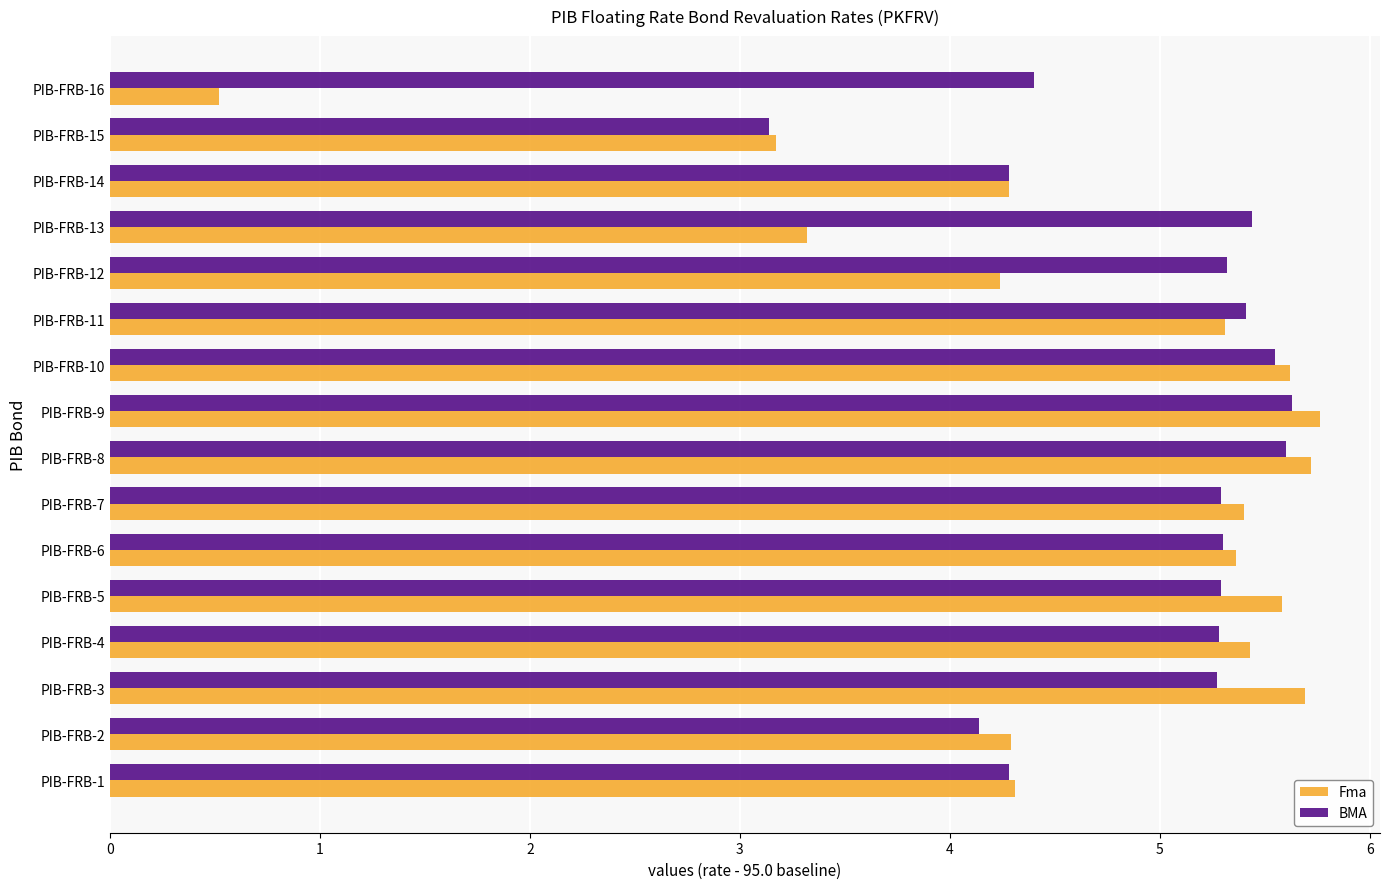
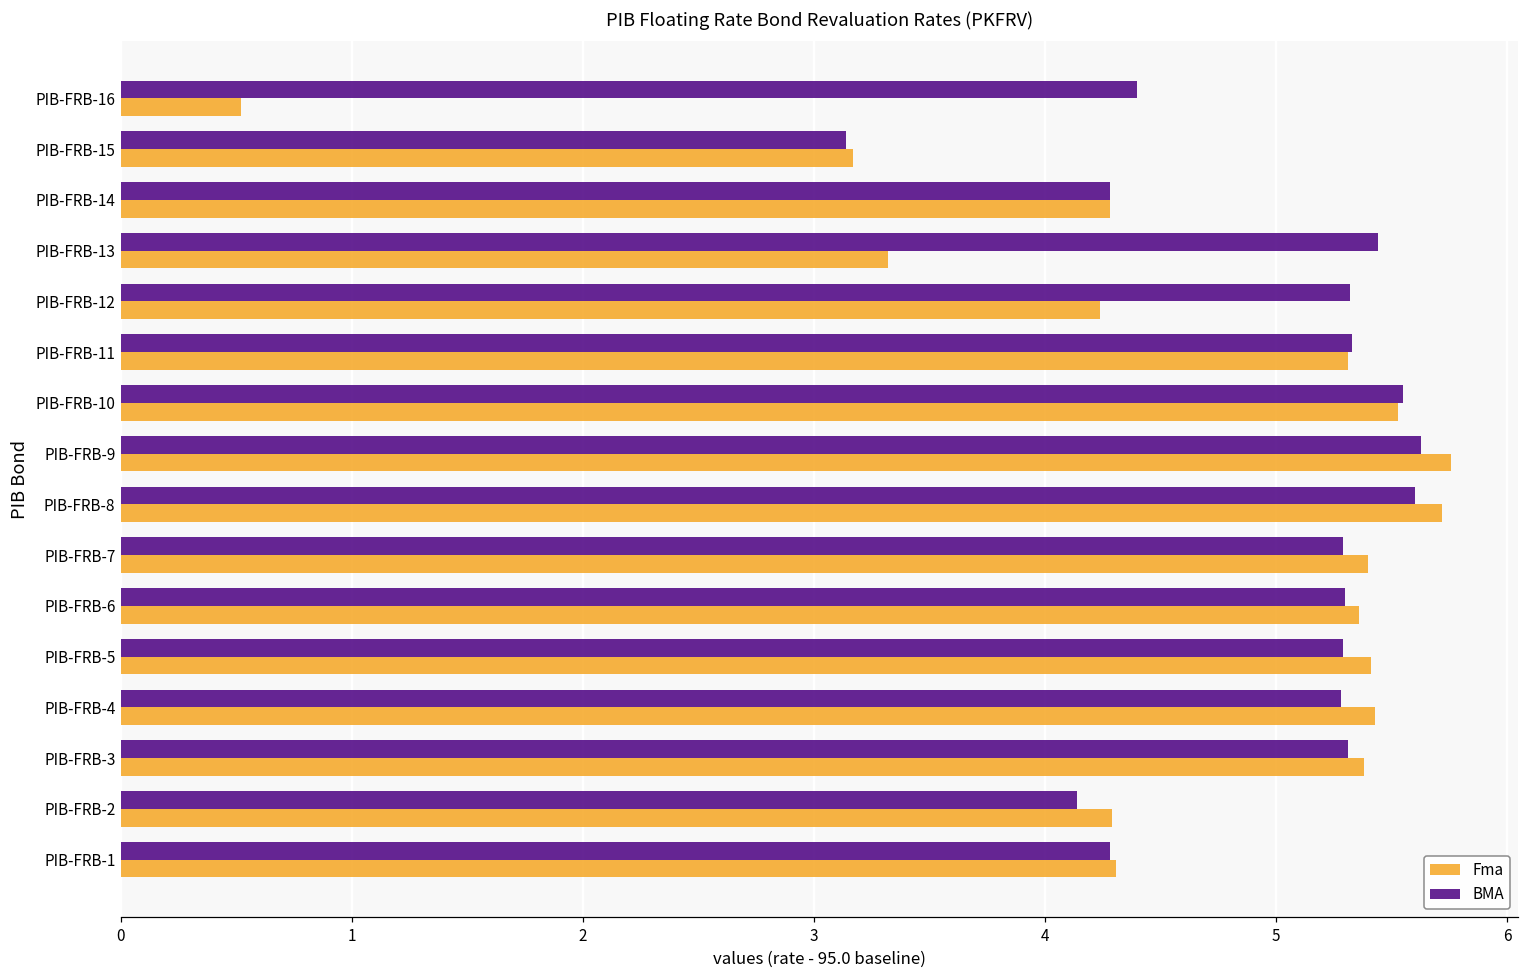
BMA, PIB-FRB-11: 5.41 -> 5.33
Fma, PIB-FRB-10: 5.62 -> 5.53
Fma, PIB-FRB-5: 5.58 -> 5.41
BMA, PIB-FRB-3: 5.27 -> 5.31
Fma, PIB-FRB-3: 5.69 -> 5.38
